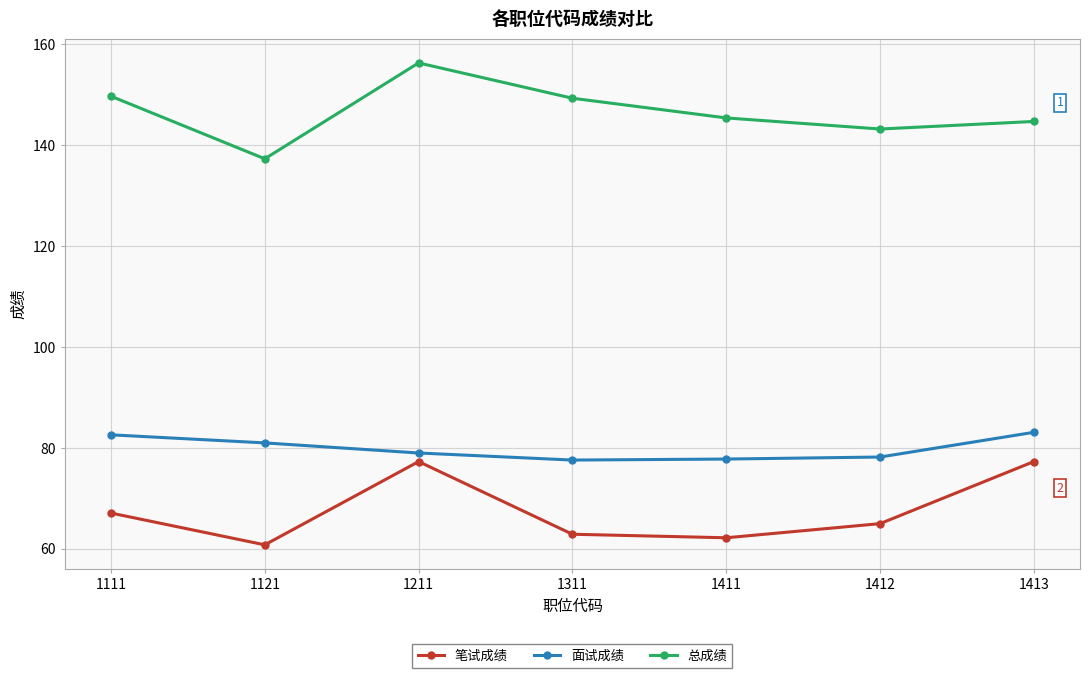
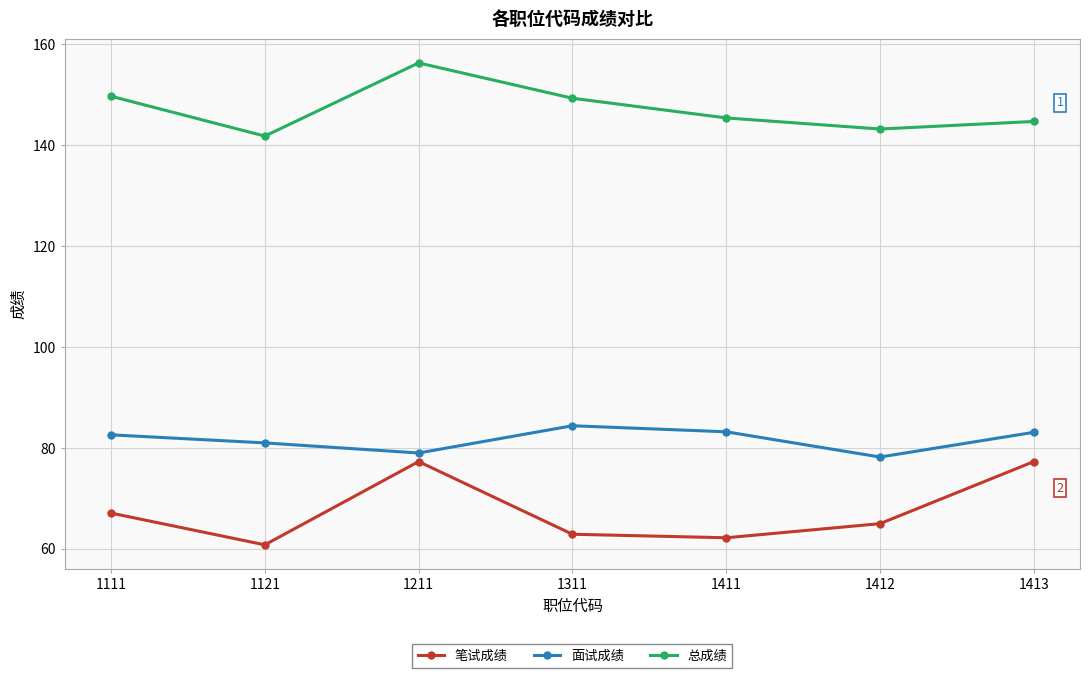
总成绩, 1121: 137 -> 142
面试成绩, 1311: 78 -> 84
面试成绩, 1411: 78 -> 83
